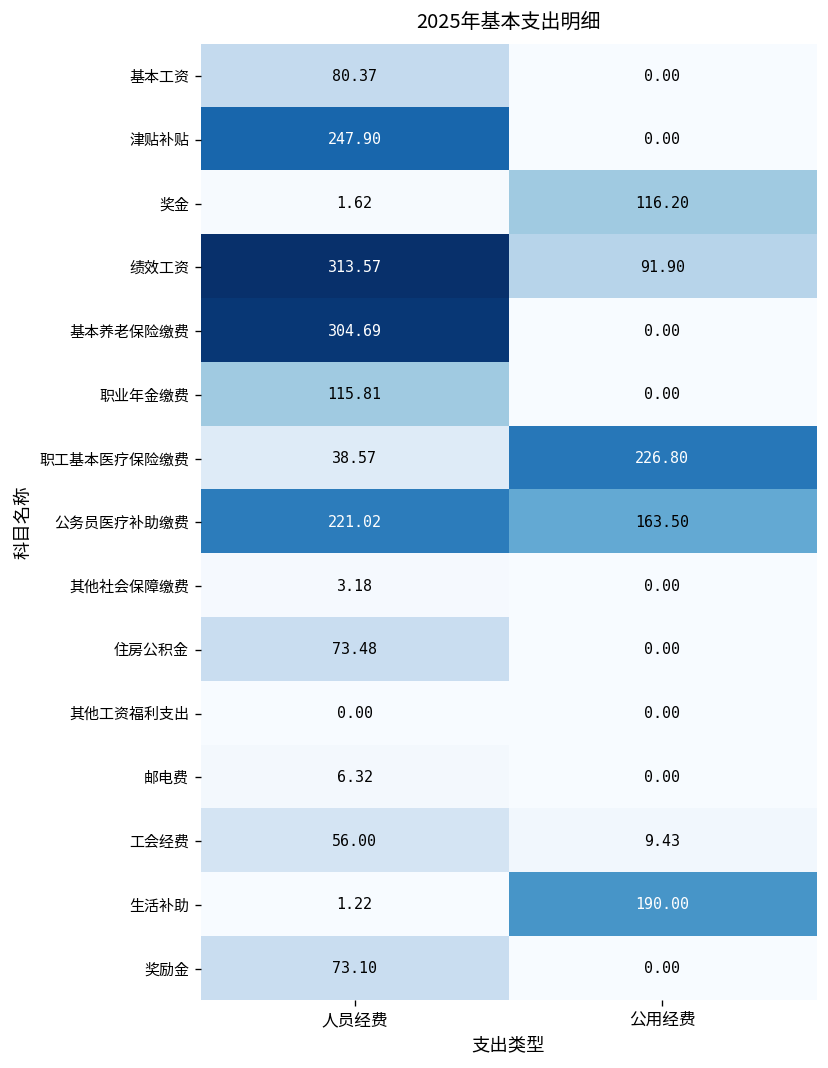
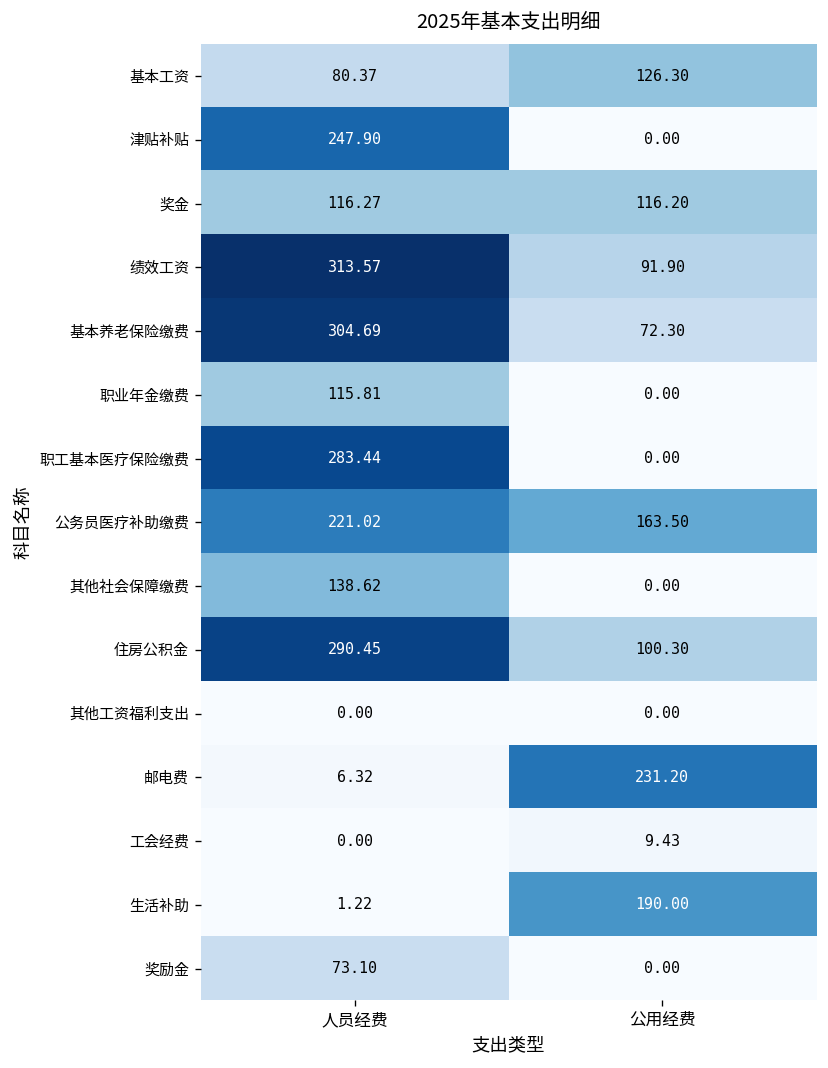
基本工资, 公用经费: 0.00 -> 126.30
奖金, 人员经费: 1.62 -> 116.27
基本养老保险缴费, 公用经费: 0.00 -> 72.30
职工基本医疗保险缴费, 人员经费: 38.57 -> 283.44
职工基本医疗保险缴费, 公用经费: 226.80 -> 0.00
其他社会保障缴费, 人员经费: 3.18 -> 138.62
住房公积金, 人员经费: 73.48 -> 290.45
住房公积金, 公用经费: 0.00 -> 100.30
邮电费, 公用经费: 0.00 -> 231.20
工会经费, 人员经费: 56.00 -> 0.00
